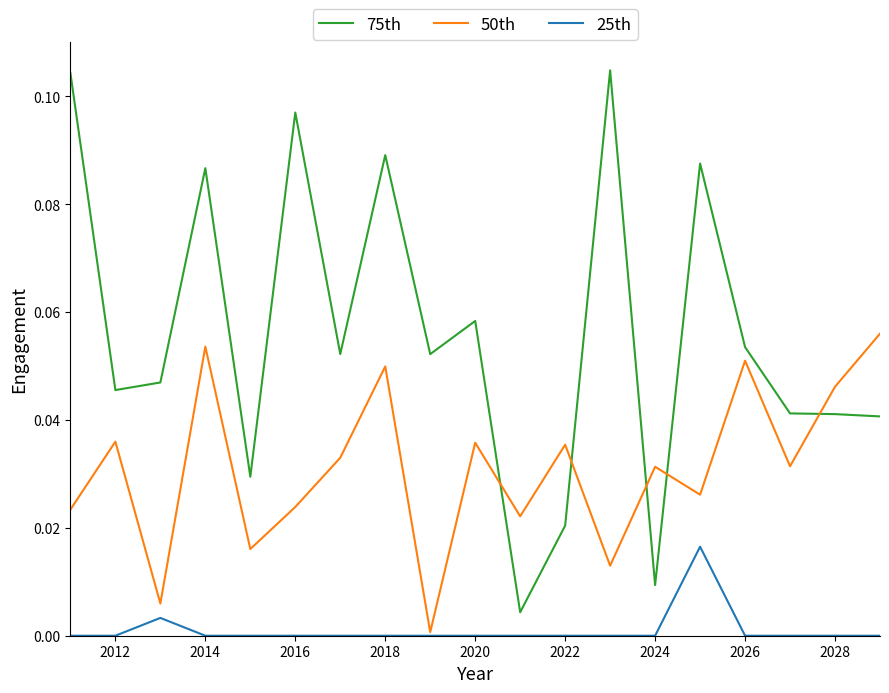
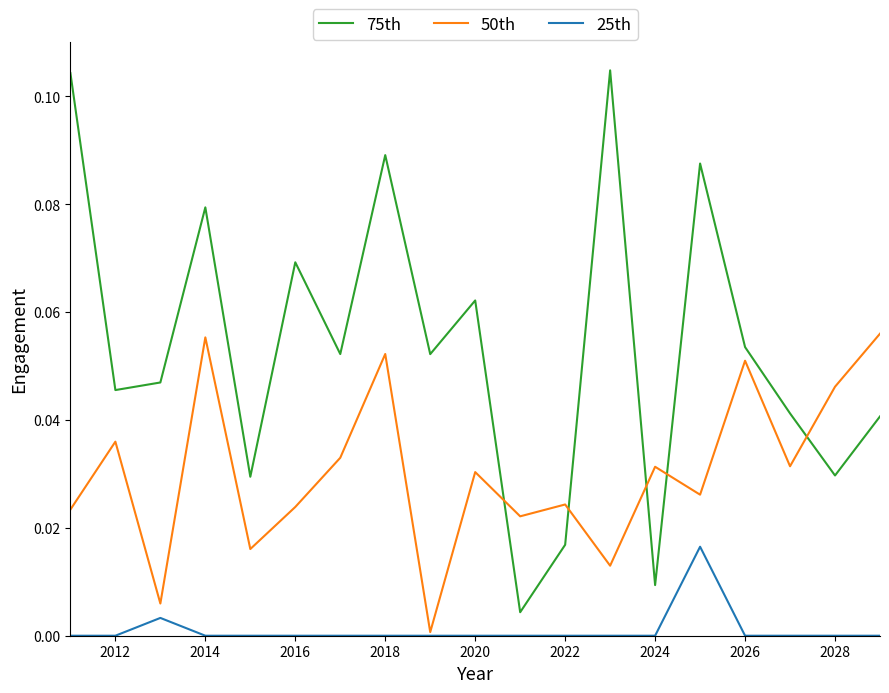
75th, 2014: 0.087 -> 0.079
50th, 2014: 0.054 -> 0.055
75th, 2016: 0.097 -> 0.069
50th, 2018: 0.050 -> 0.052
75th, 2020: 0.058 -> 0.062
50th, 2020: 0.036 -> 0.030
75th, 2022: 0.020 -> 0.017
50th, 2022: 0.035 -> 0.024
75th, 2028: 0.041 -> 0.030
